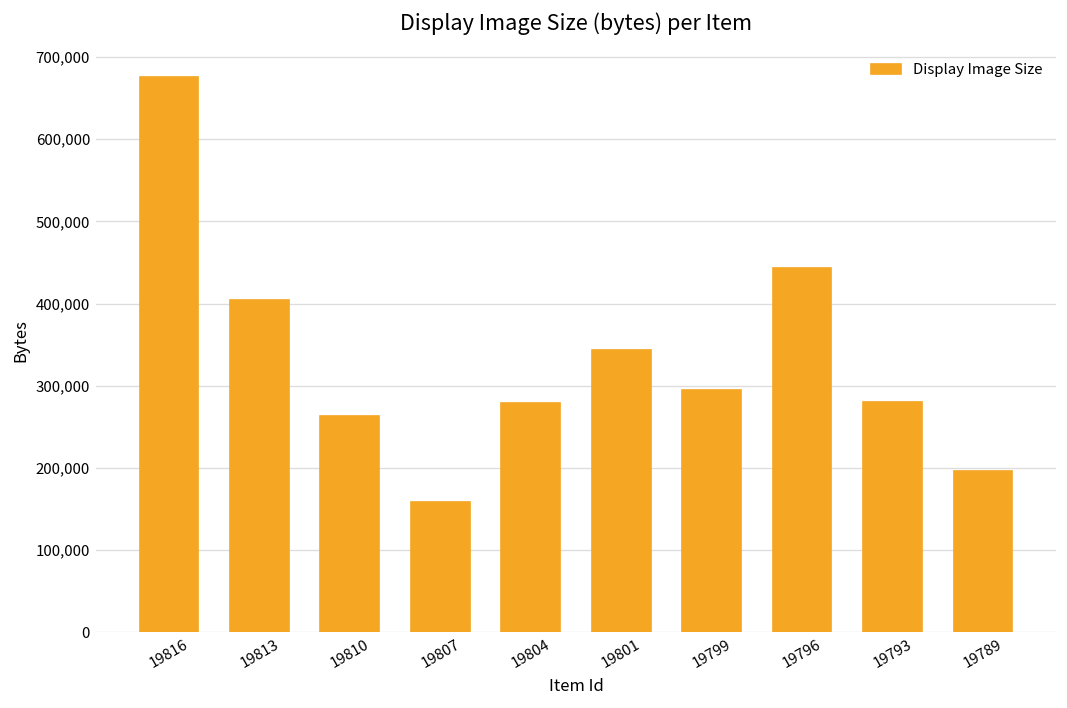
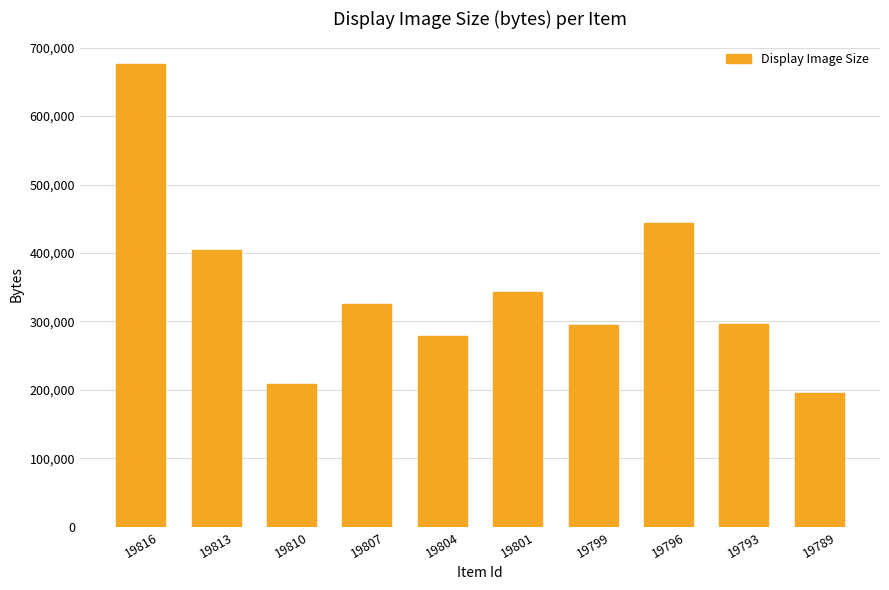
19810: 260,000 -> 210,000
19807: 160,000 -> 330,000
19793: 280,000 -> 300,000
